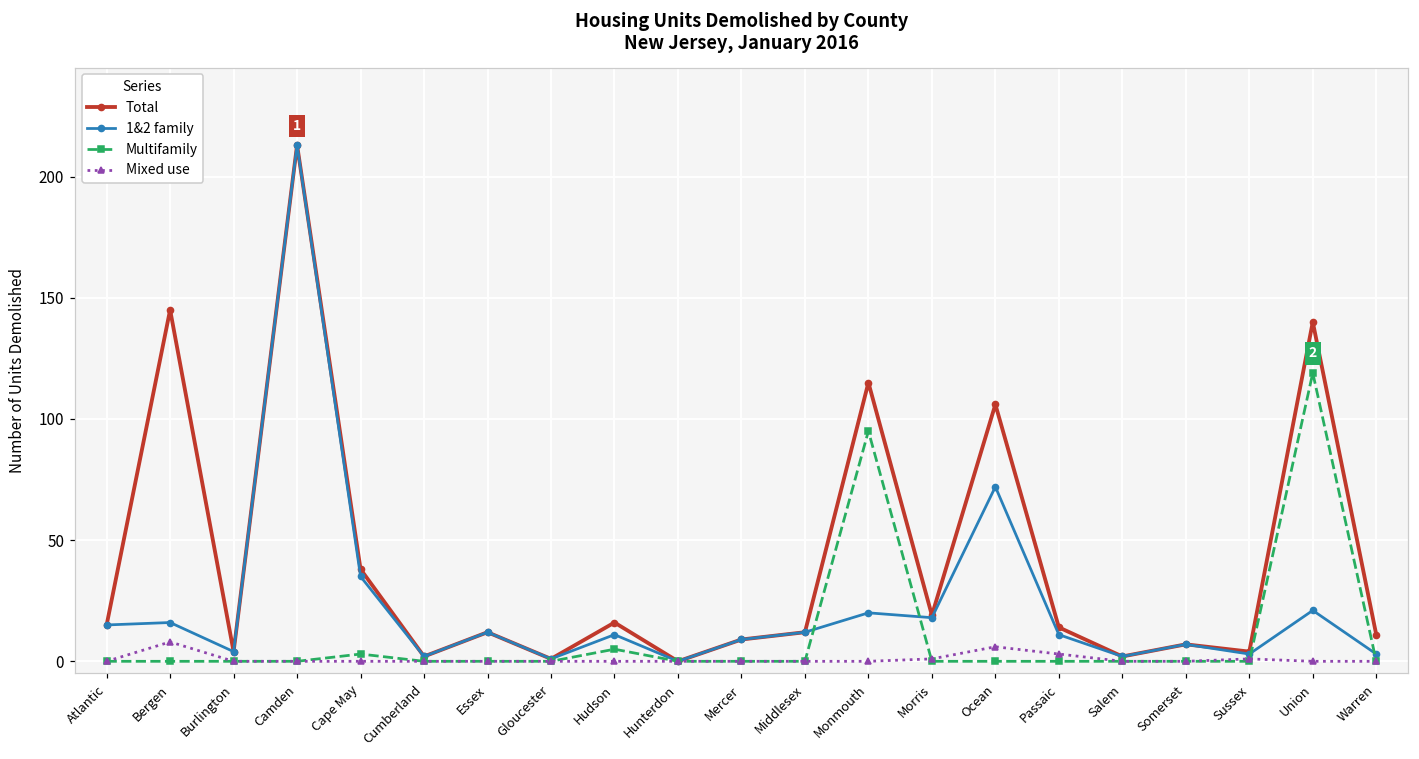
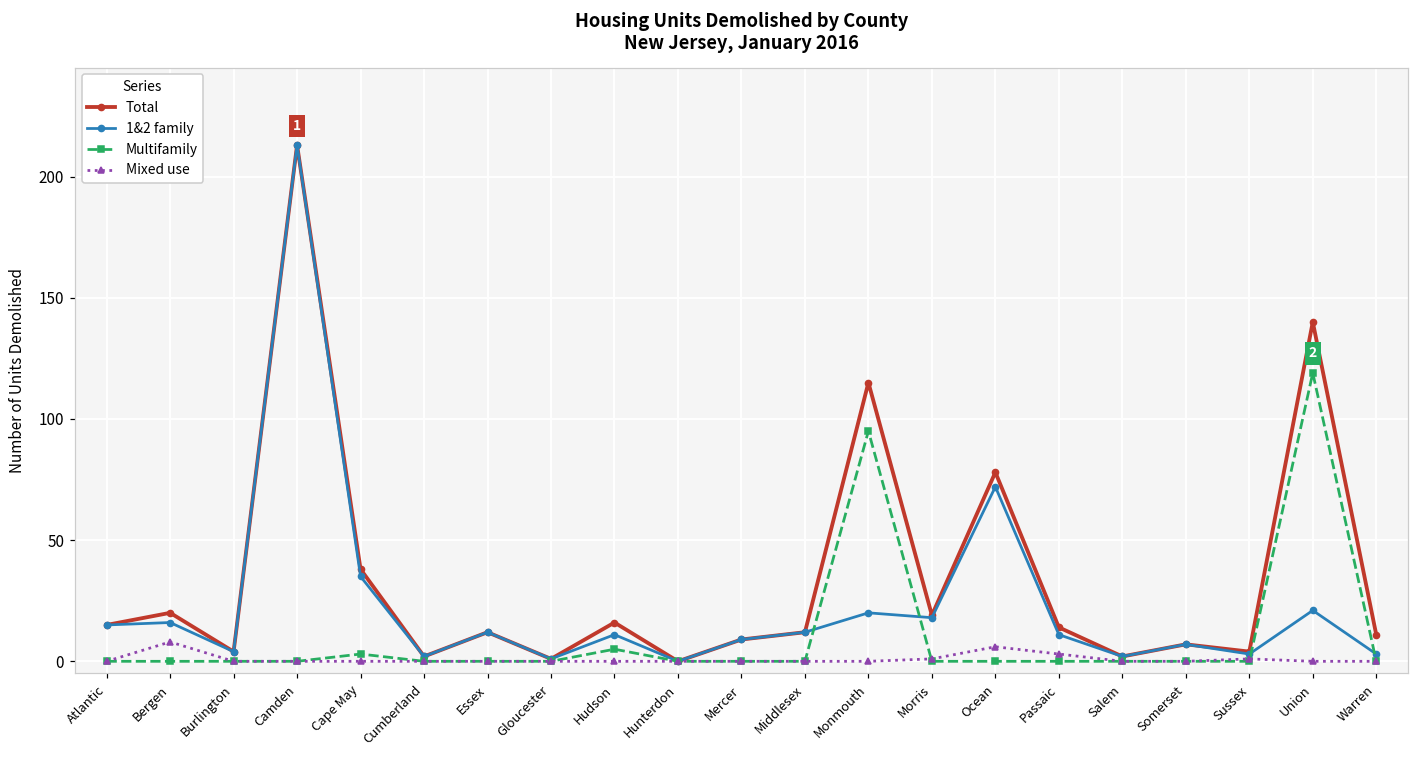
Total, Bergen: 145 -> 20
Total, Ocean: 106 -> 78
